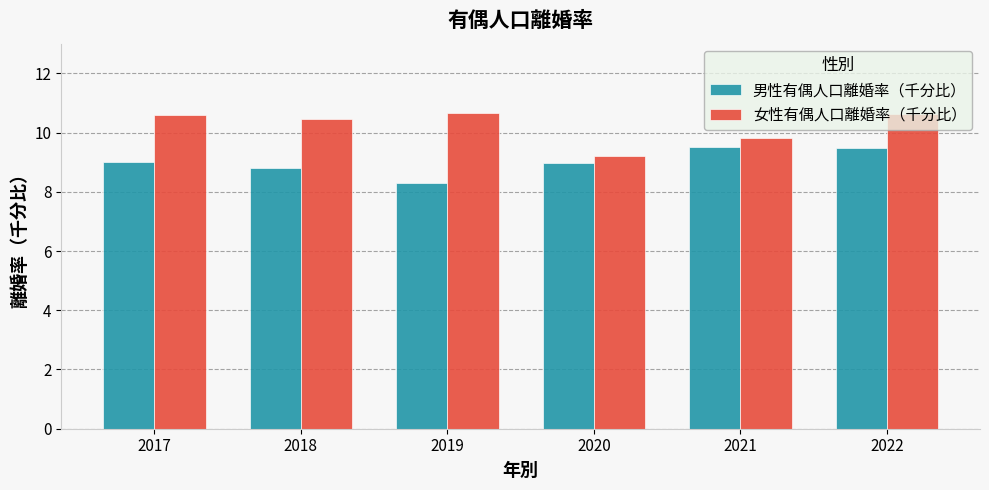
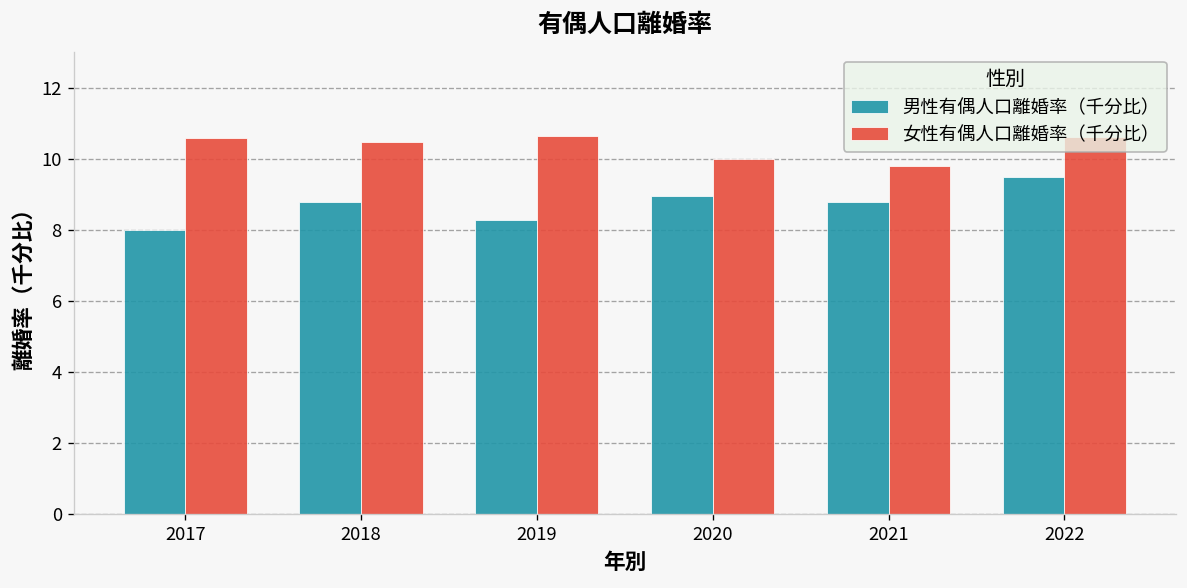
男性有偶人口離婚率（千分比）, 2017: 9 -> 8
女性有偶人口離婚率（千分比）, 2020: 9.2 -> 10.0
男性有偶人口離婚率（千分比）, 2021: 9.5 -> 8.8
